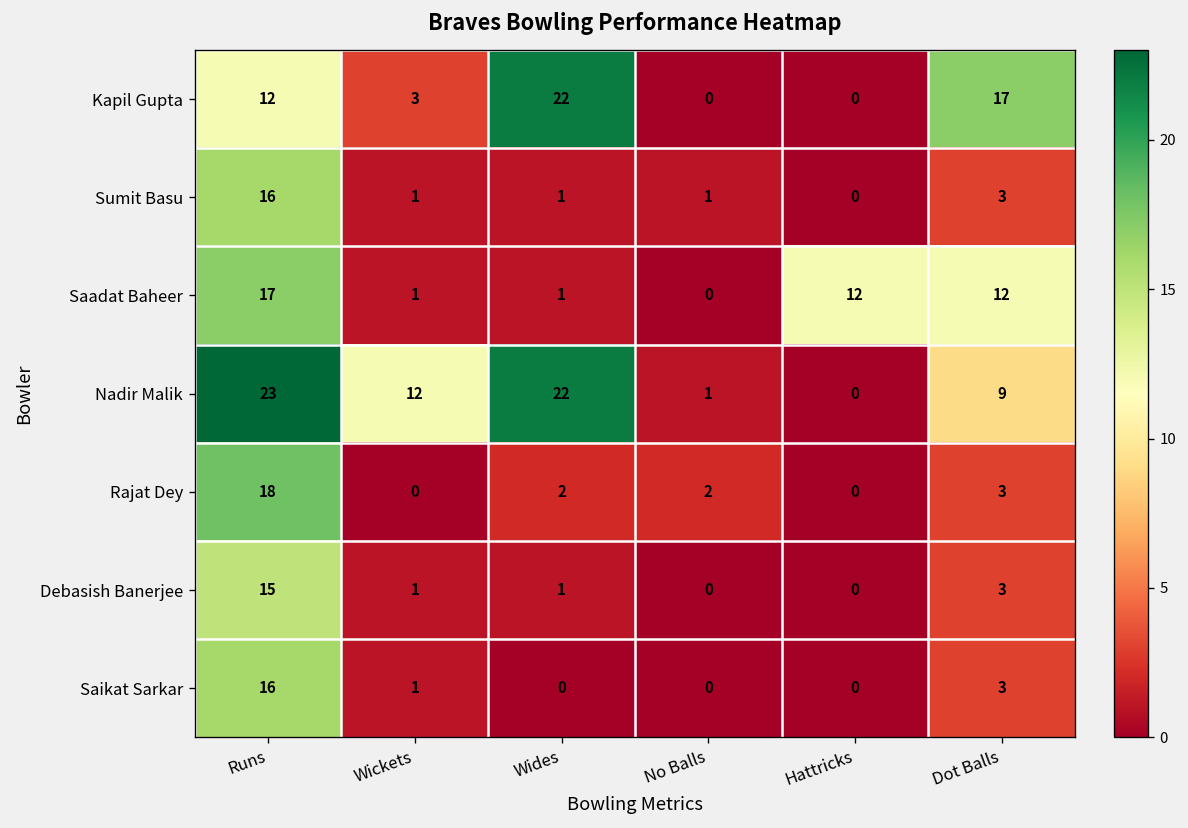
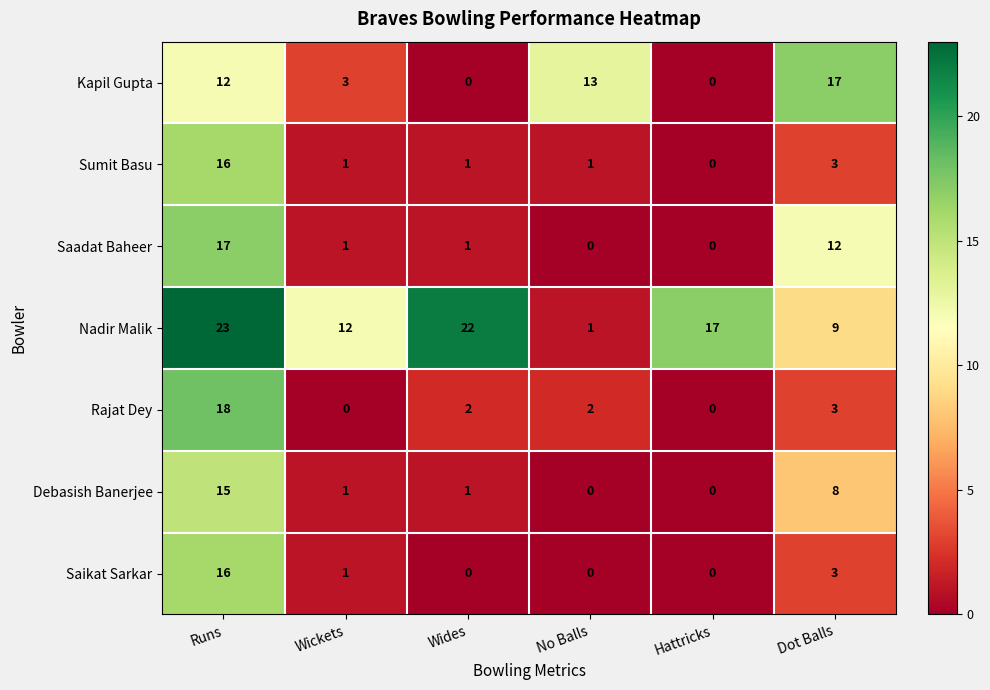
Kapil Gupta, Wides: 22 -> 0
Kapil Gupta, No Balls: 0 -> 13
Saadat Baheer, Hattricks: 12 -> 0
Nadir Malik, Hattricks: 0 -> 17
Debasish Banerjee, Dot Balls: 3 -> 8
